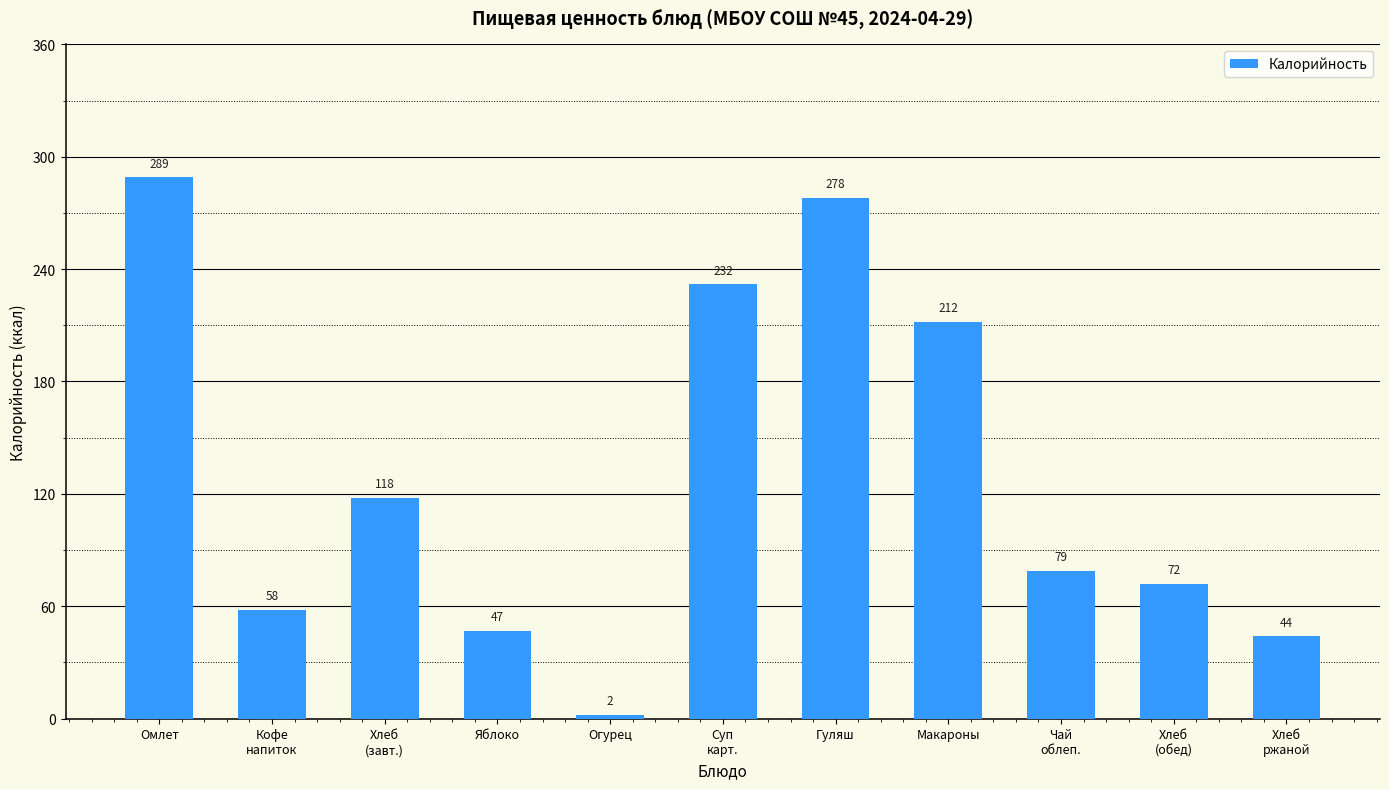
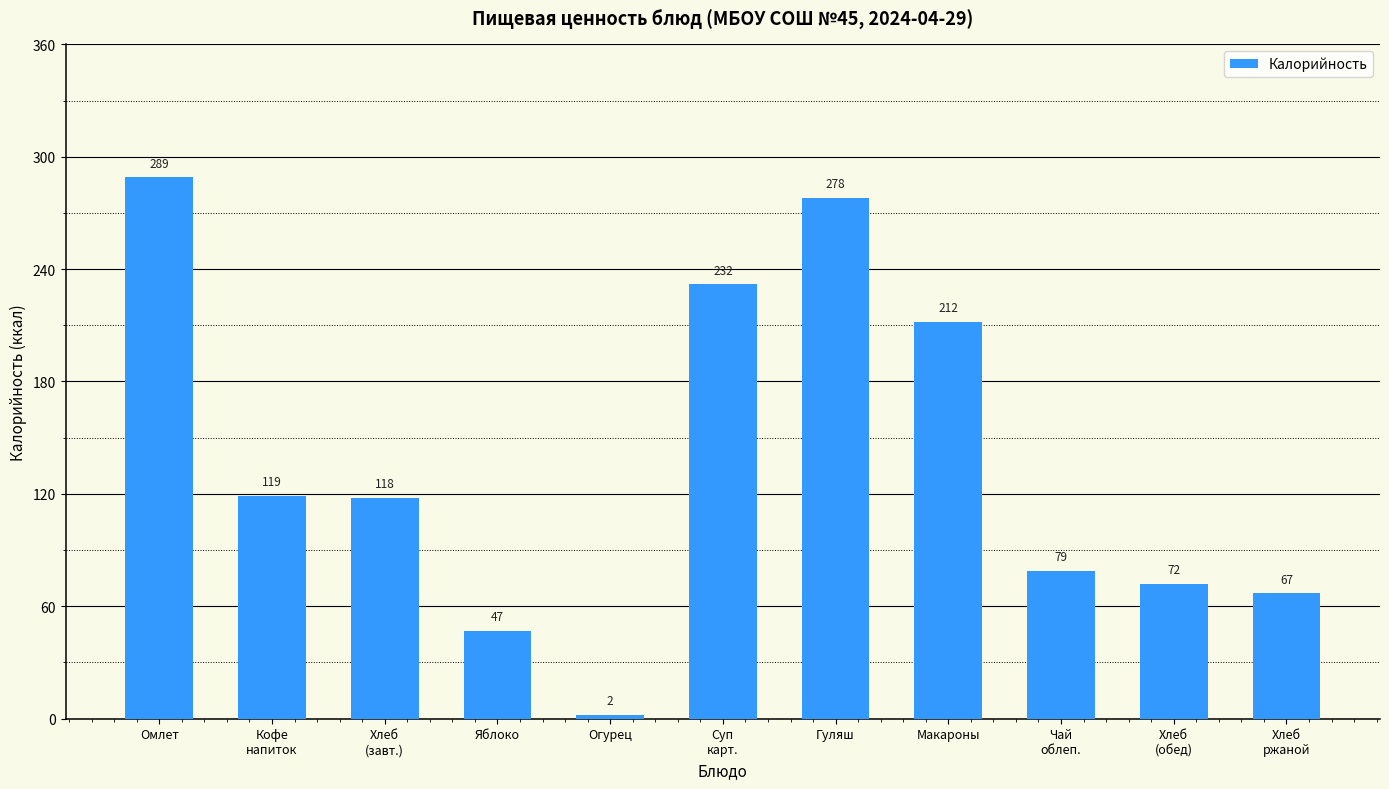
Кофе напиток: 58 -> 119
Хлеб ржаной: 44 -> 67
